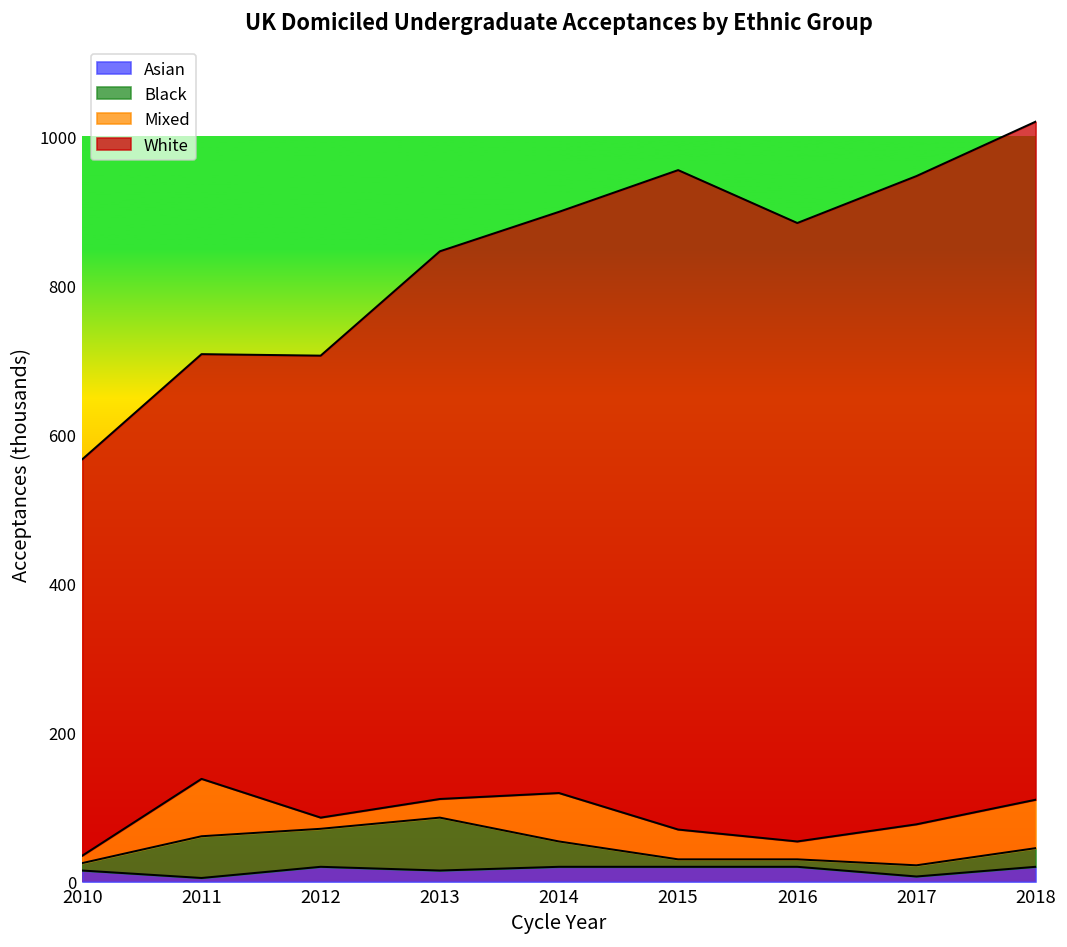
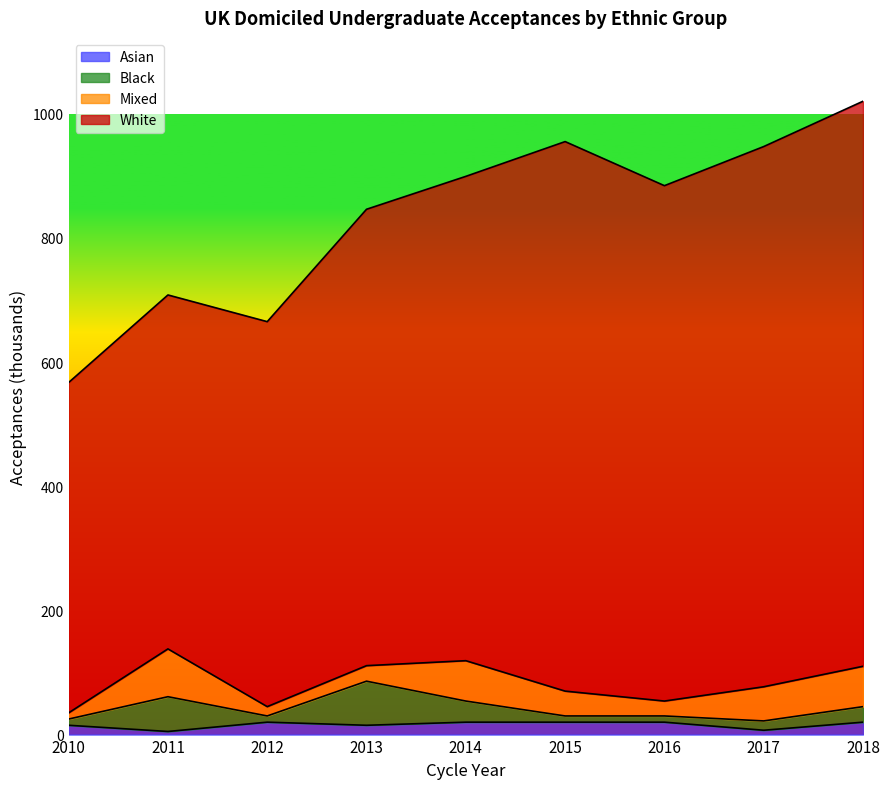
Black, 2012: 50 -> 10
